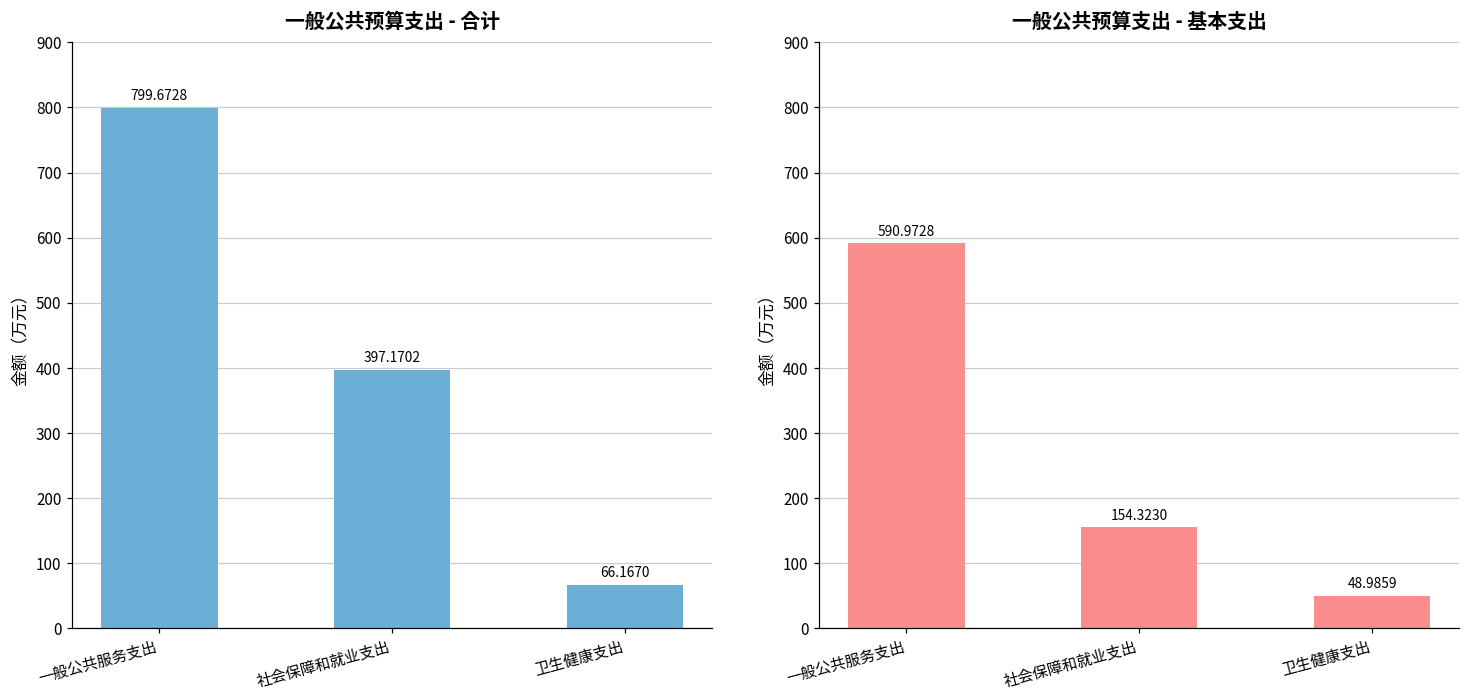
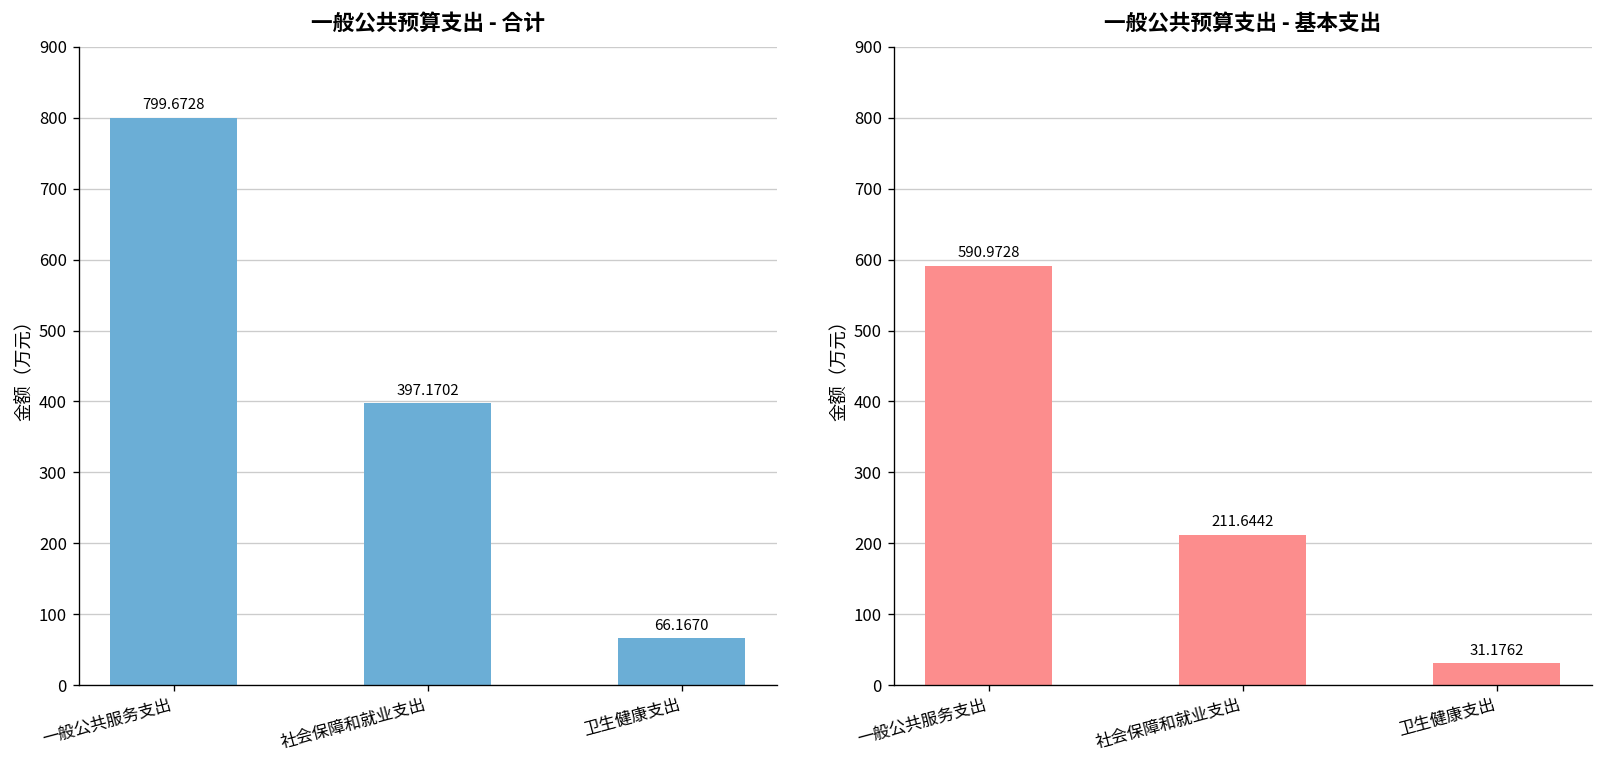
一般公共预算支出 - 基本支出, 社会保障和就业支出: 154.3230 -> 211.6442
一般公共预算支出 - 基本支出, 卫生健康支出: 48.9859 -> 31.1762
